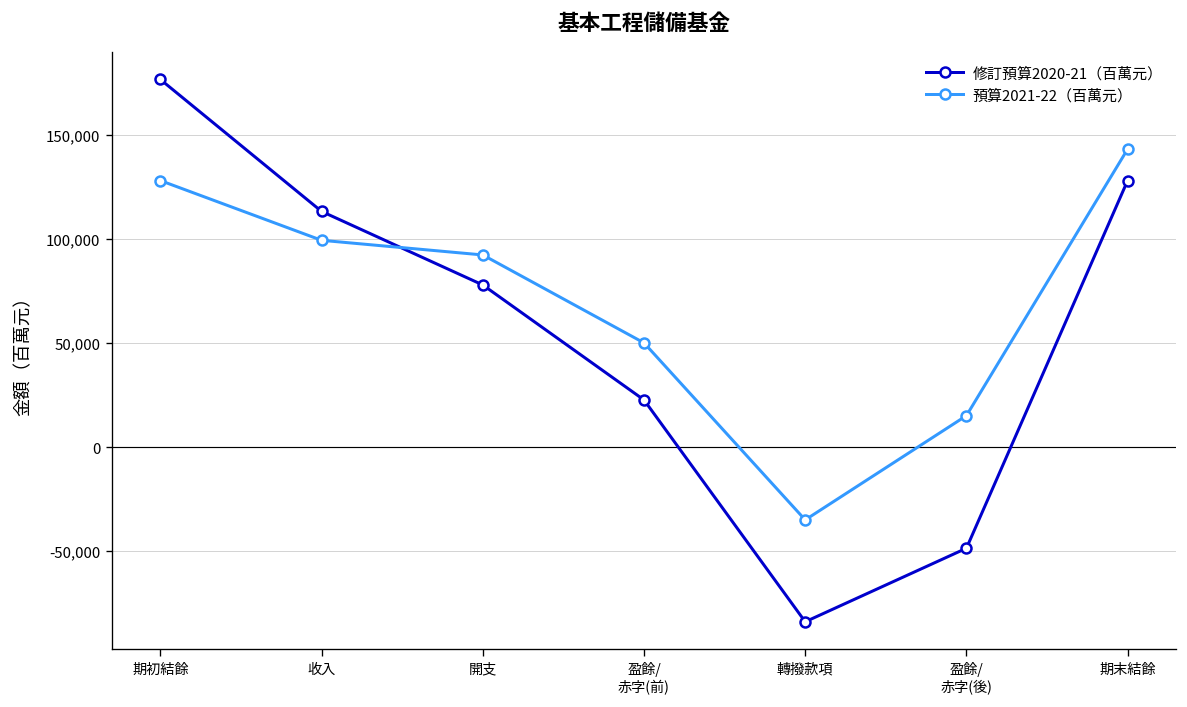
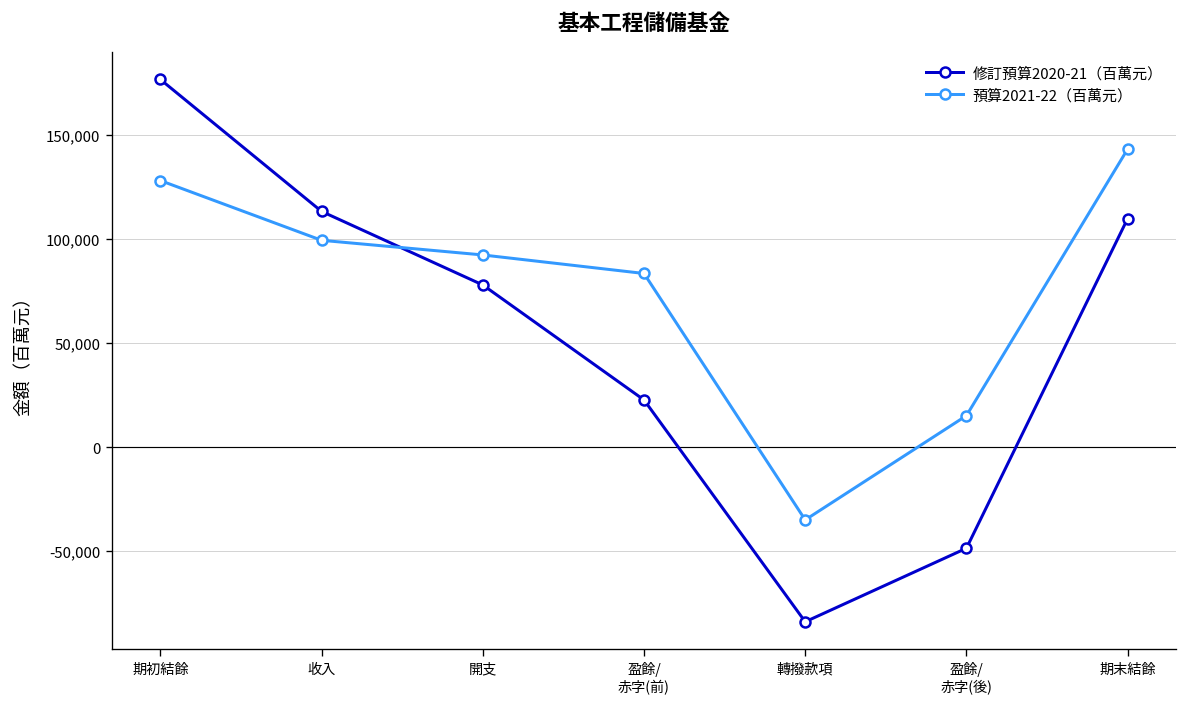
預算2021-22（百萬元）, 盈餘/ 赤字(前): 50,000 -> 84,000
修訂預算2020-21（百萬元）, 期末結餘: 128,000 -> 110,000
